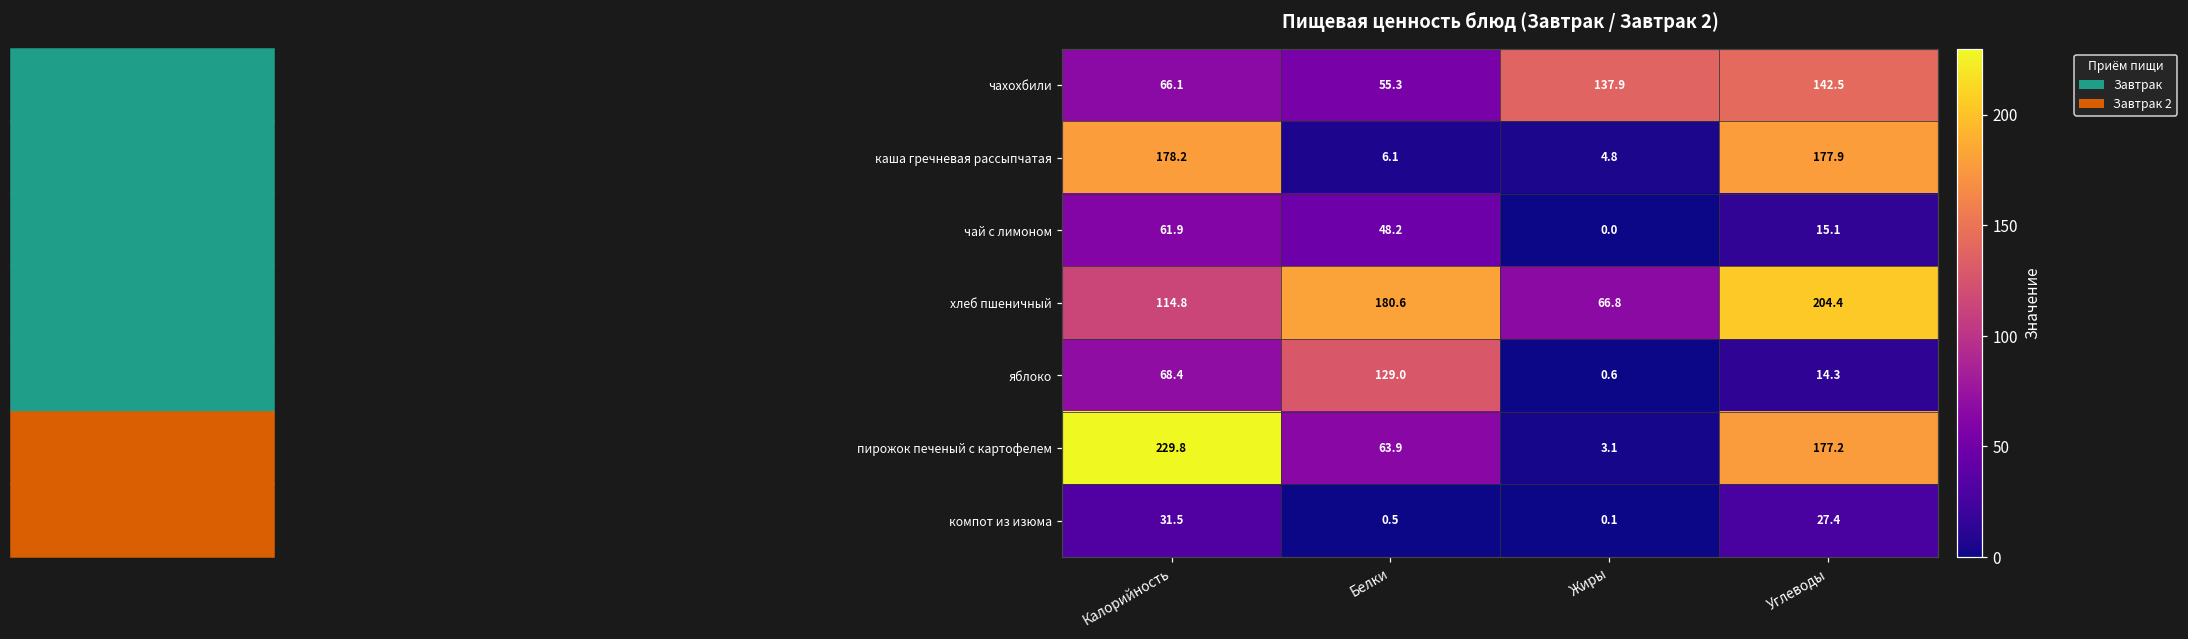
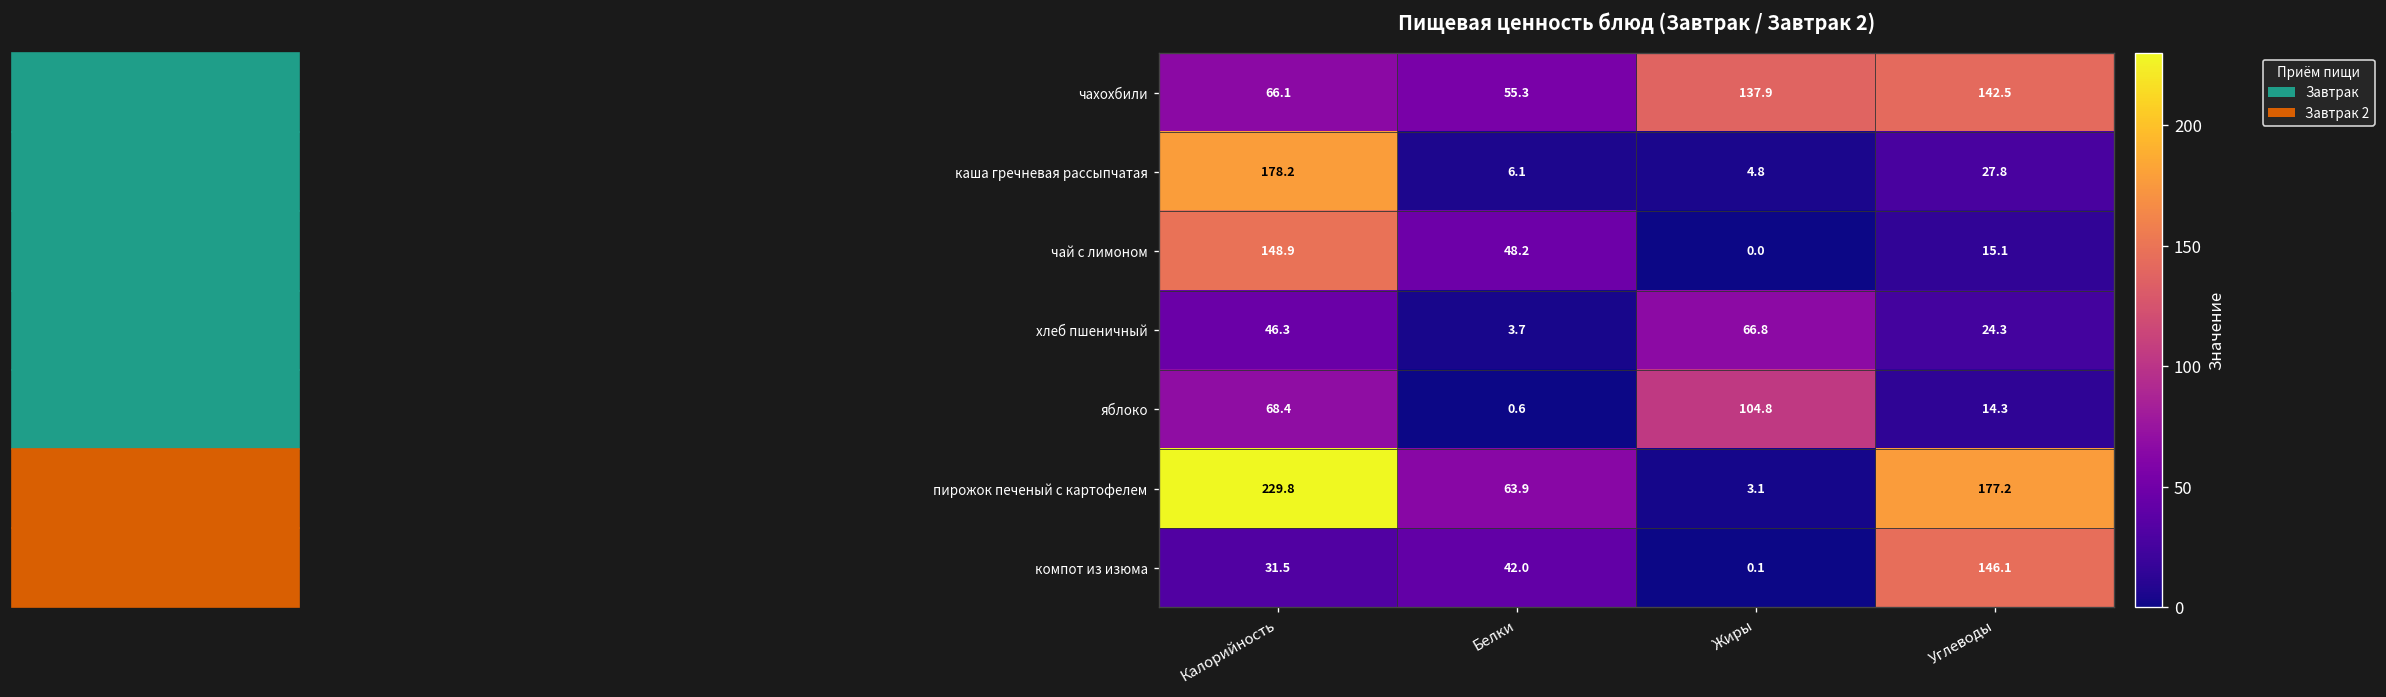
каша гречневая рассыпчатая, Углеводы: 177.9 -> 27.8
чай с лимоном, Калорийность: 61.9 -> 148.9
хлеб пшеничный, Калорийность: 114.8 -> 46.3
хлеб пшеничный, Белки: 180.6 -> 3.7
хлеб пшеничный, Углеводы: 204.4 -> 24.3
яблоко, Белки: 129.0 -> 0.6
яблоко, Жиры: 0.6 -> 104.8
компот из изюма, Белки: 0.5 -> 42.0
компот из изюма, Углеводы: 27.4 -> 146.1
